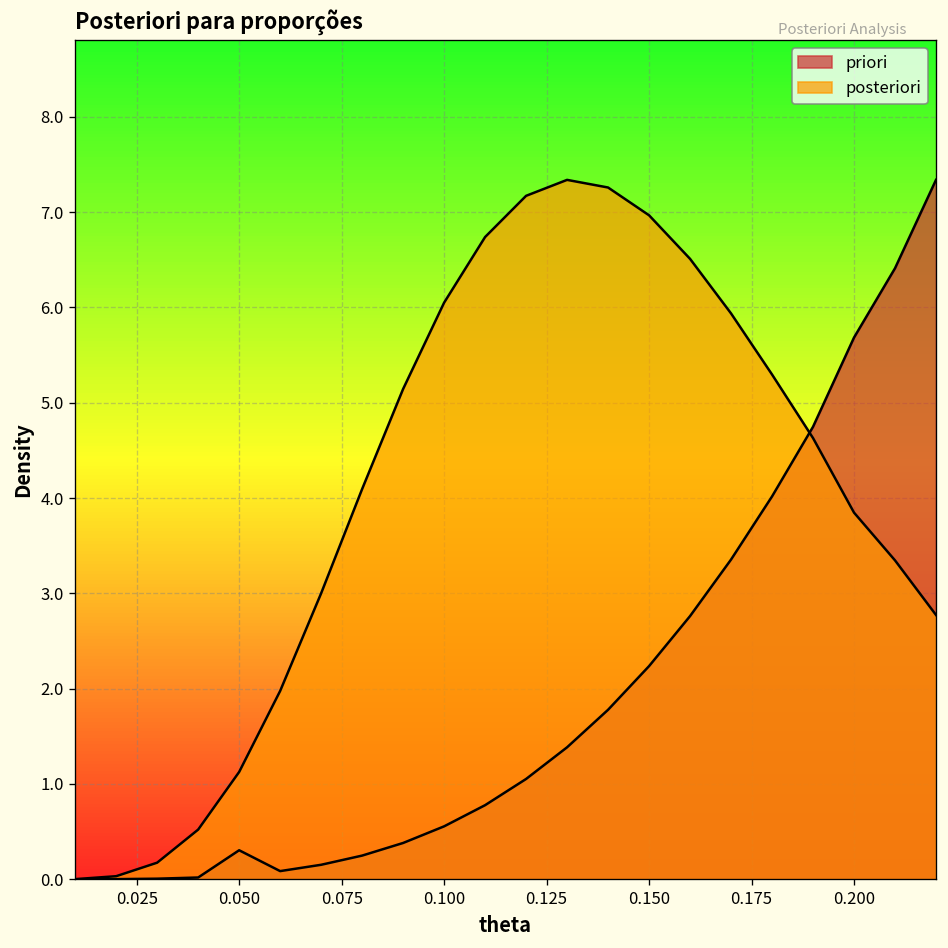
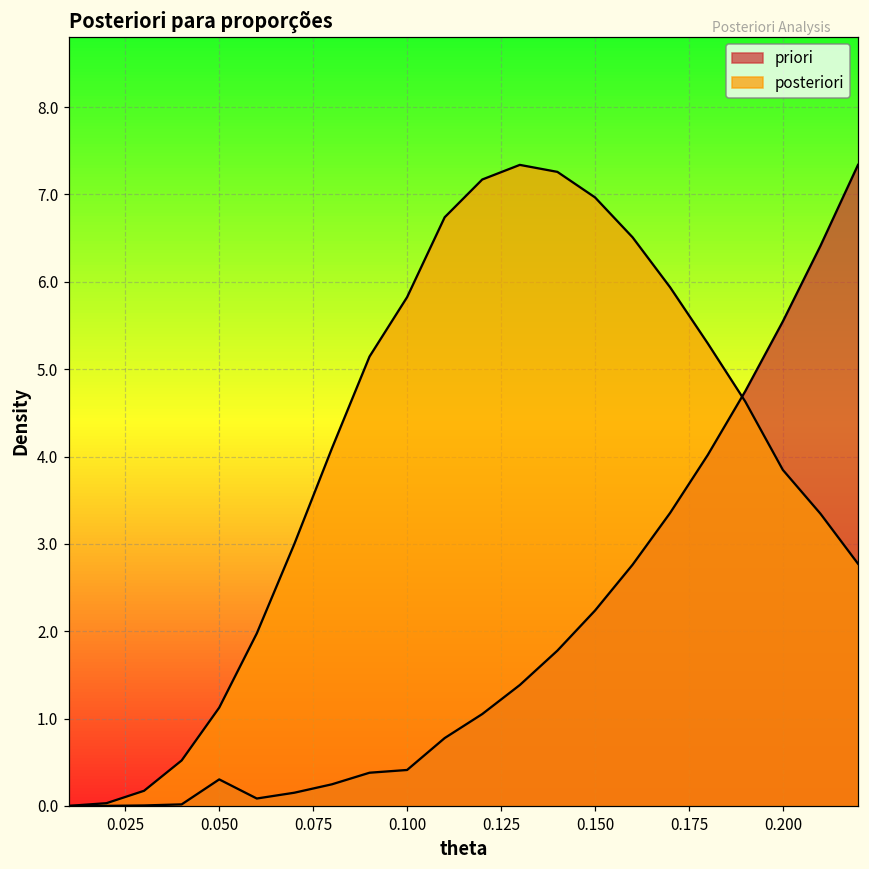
priori, 0.100: 0.6 -> 0.4
posteriori, 0.100: 6.0 -> 5.8
priori, 0.200: 5.7 -> 5.5
